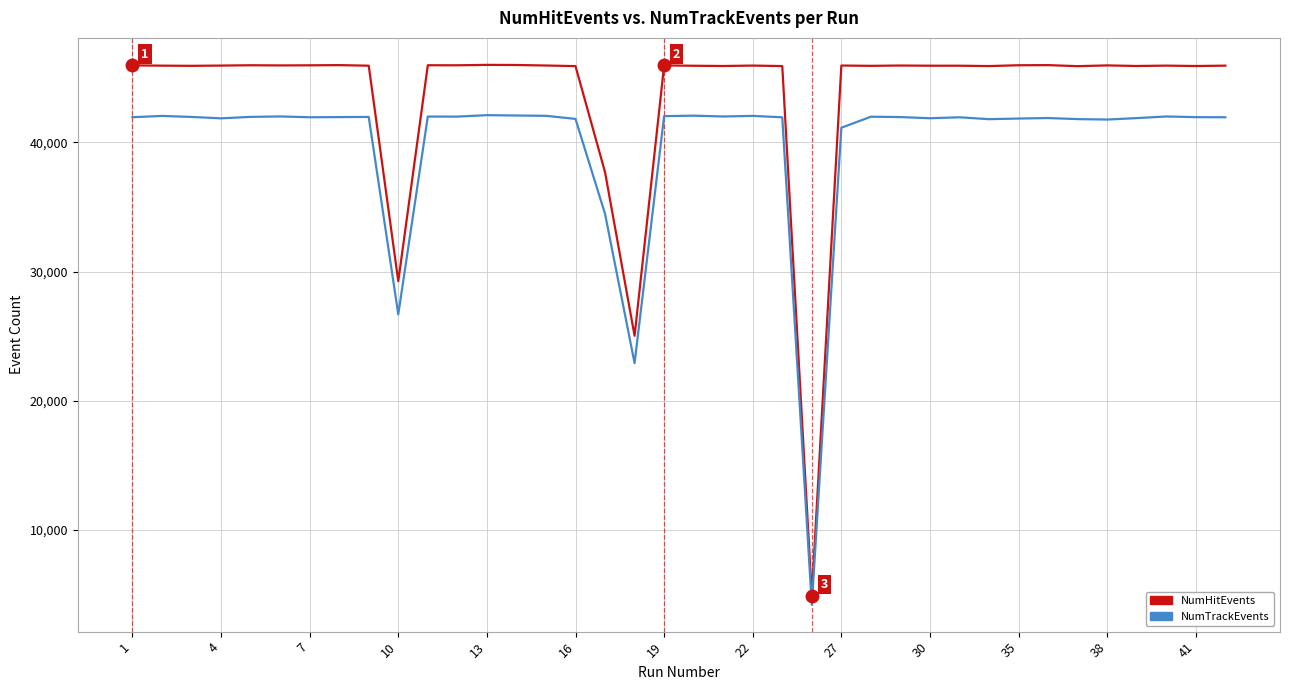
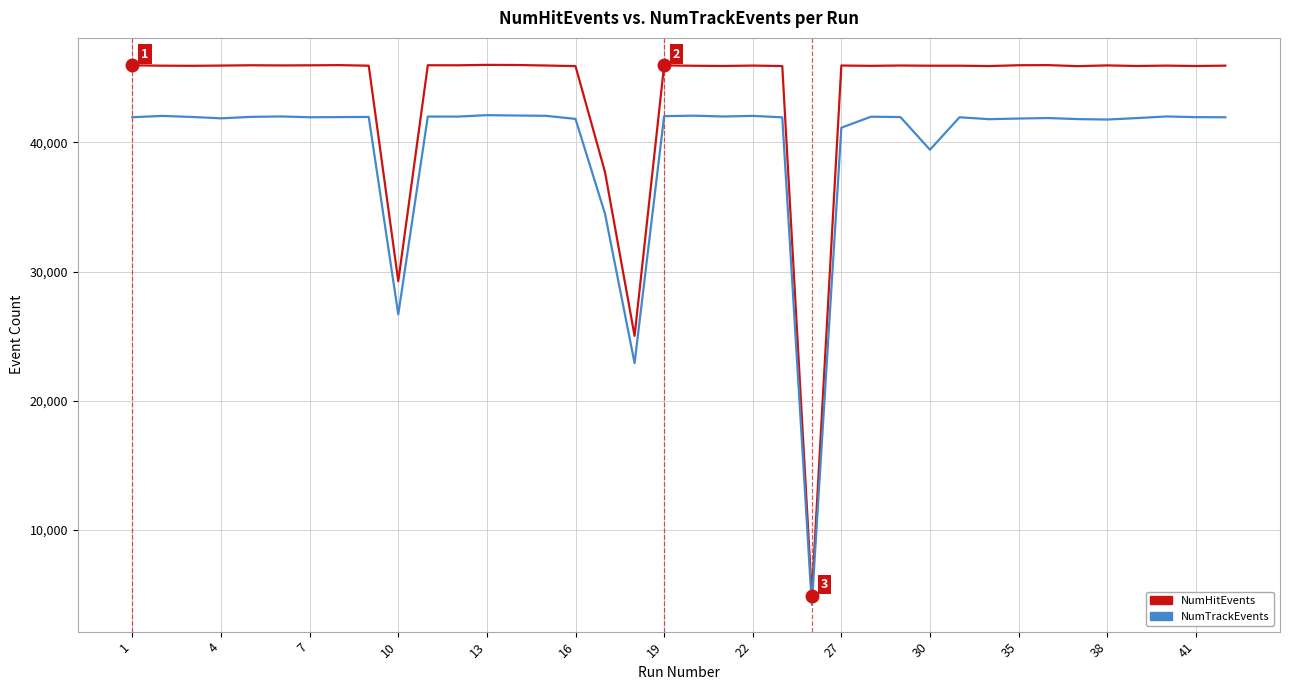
NumTrackEvents, 30: 41,900 -> 39,400
